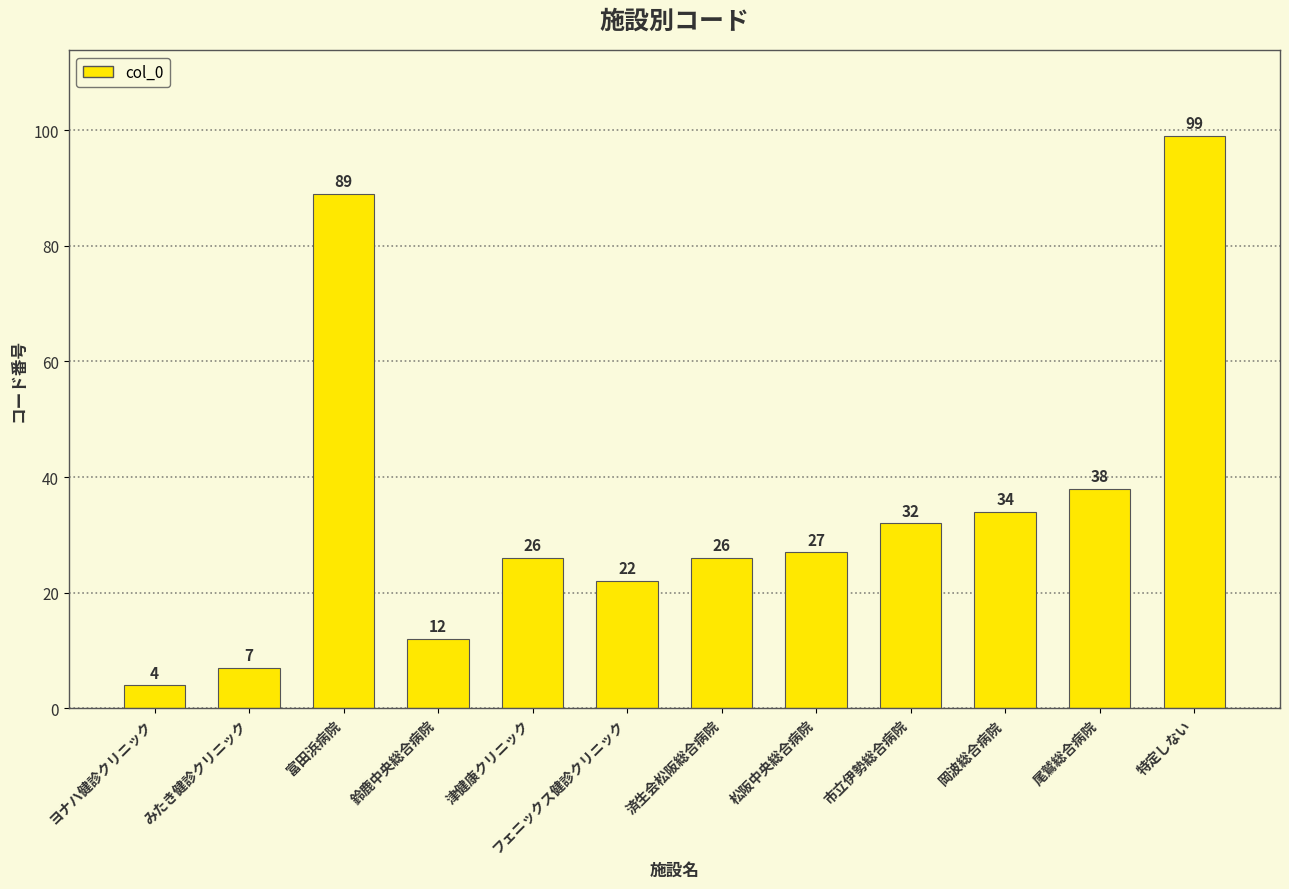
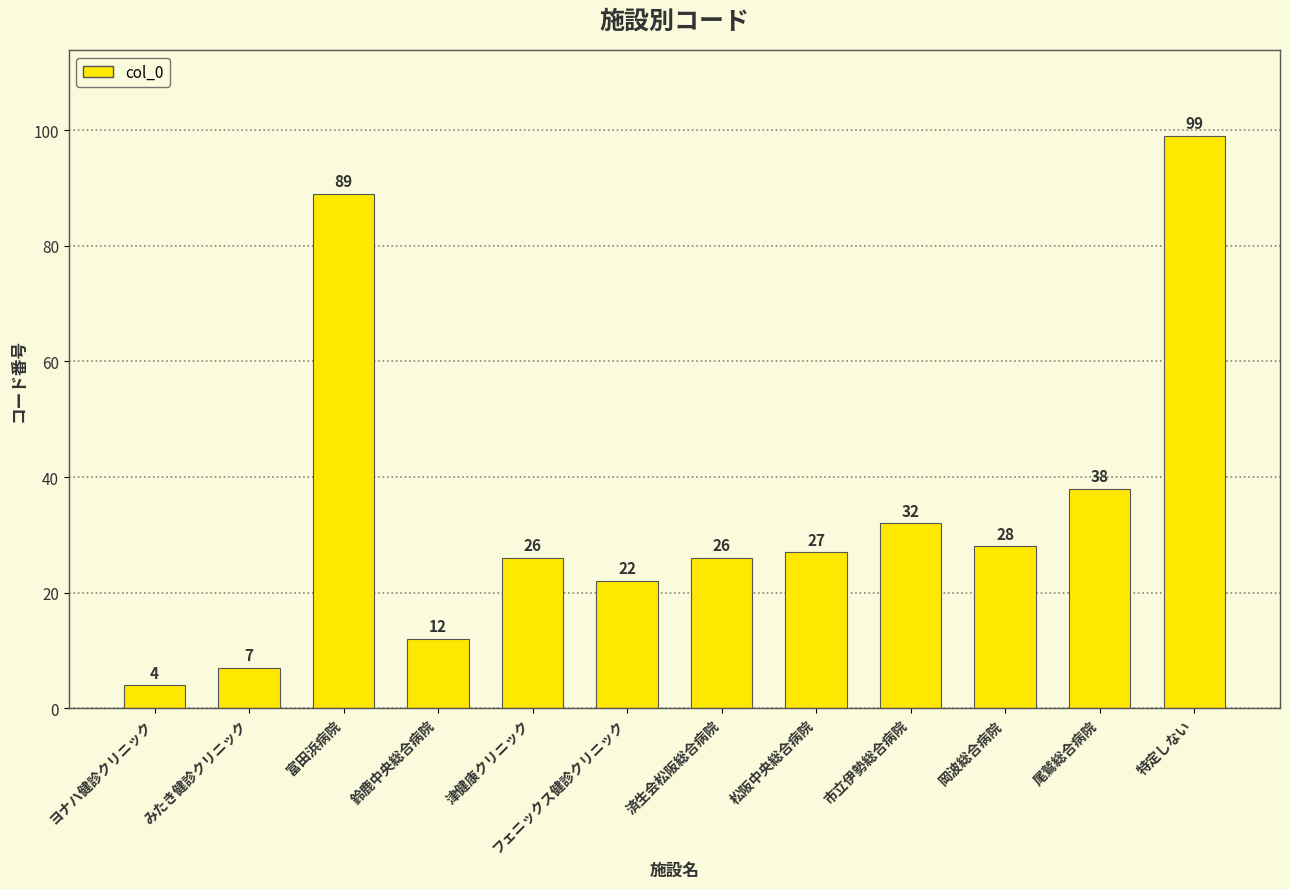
岡波総合病院: 34 -> 28
